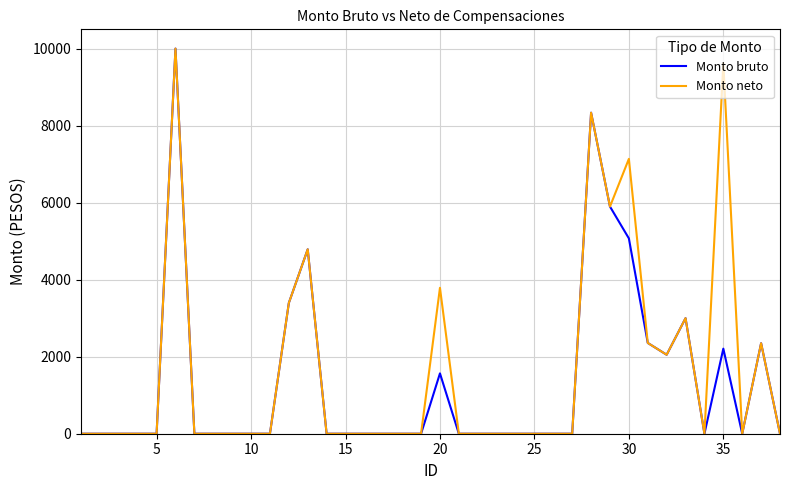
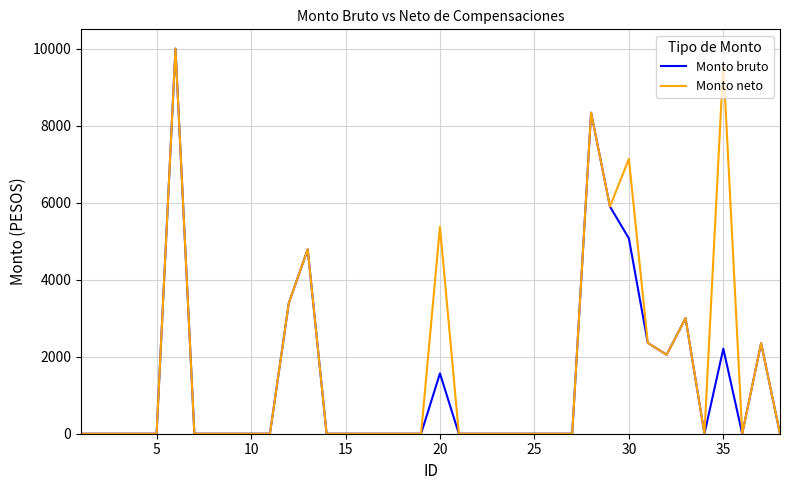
Monto neto, 20: 3800 -> 5400
